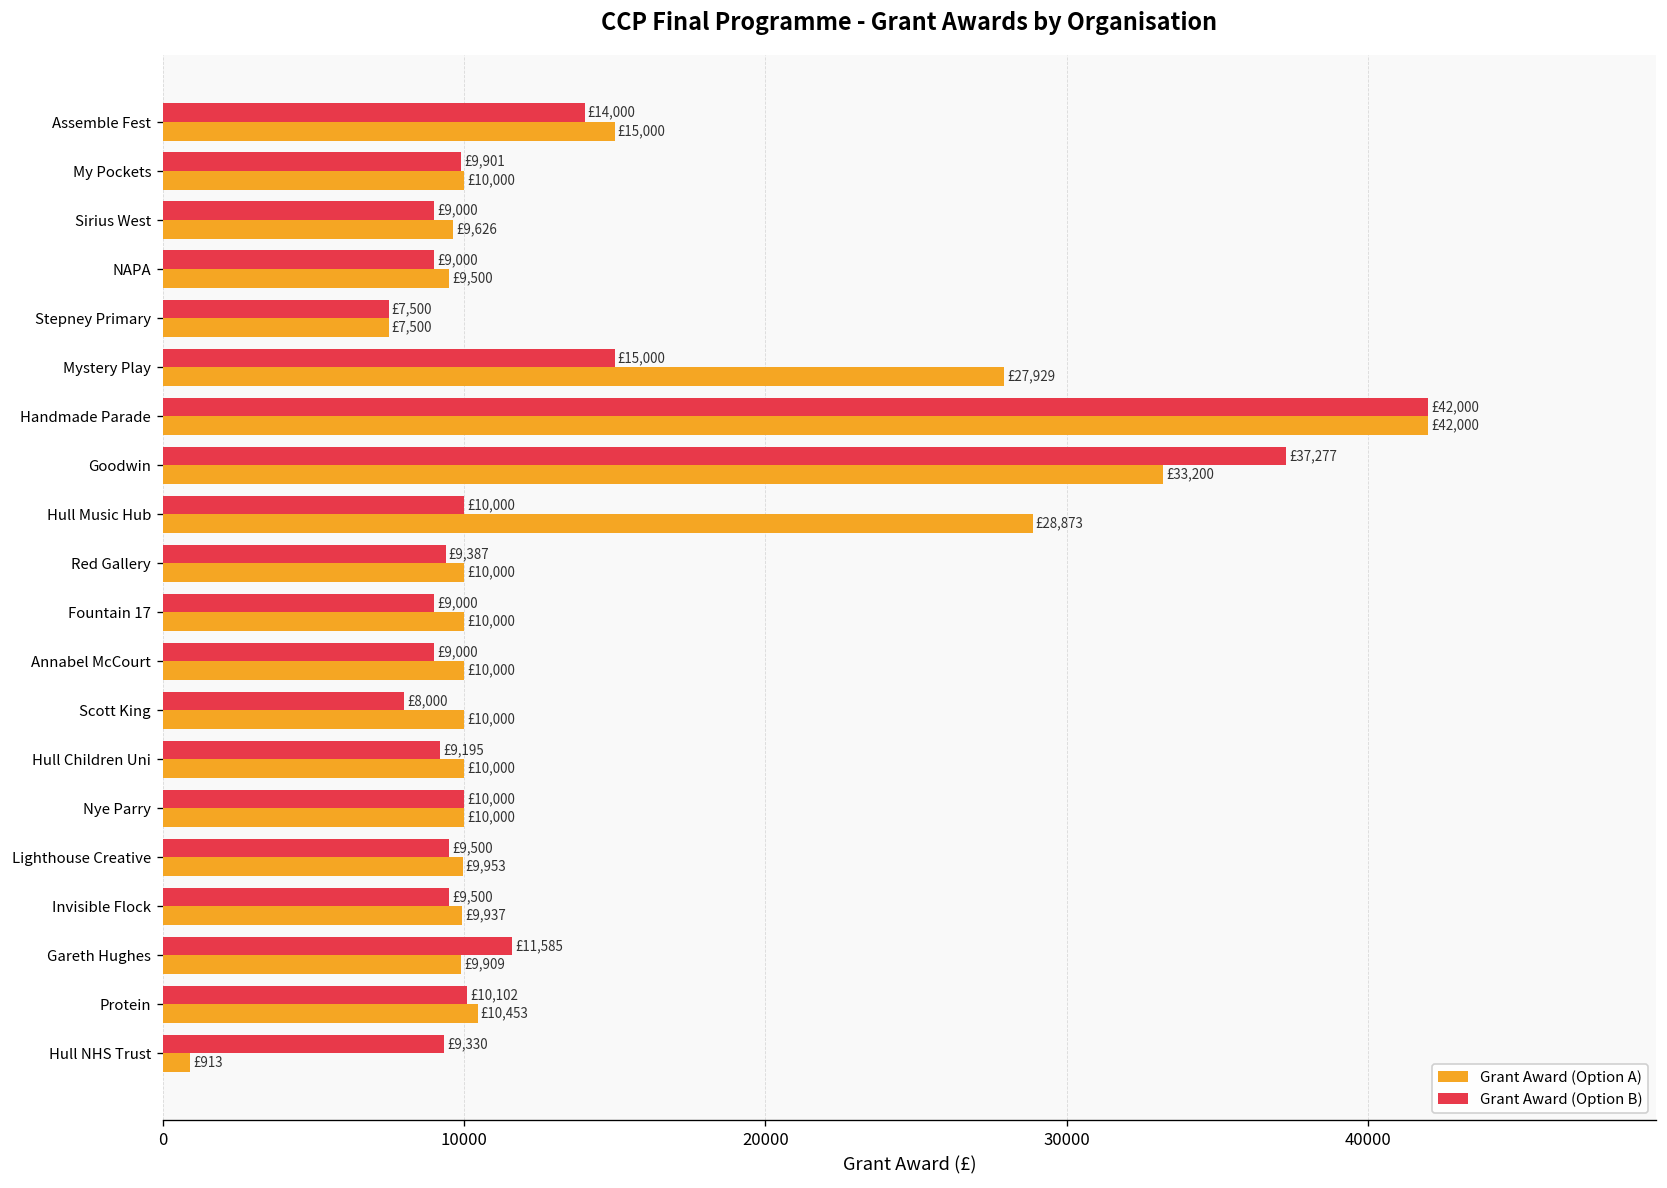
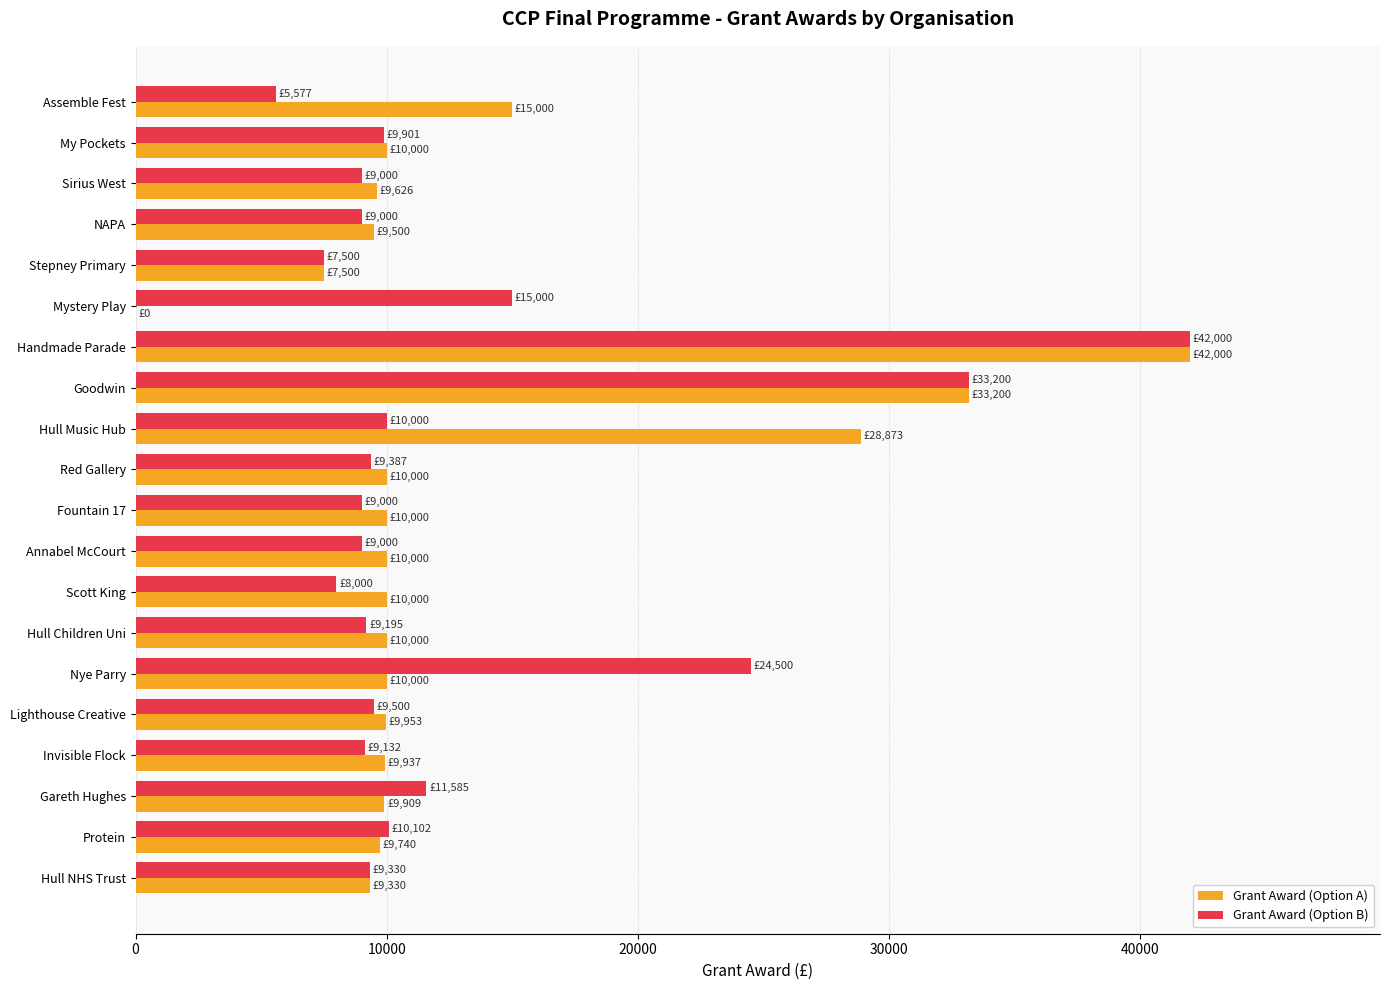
Grant Award (Option B), Assemble Fest: £14,000 -> £5,577
Grant Award (Option A), Mystery Play: £27,929 -> £0
Grant Award (Option B), Goodwin: £37,277 -> £33,200
Grant Award (Option B), Nye Parry: £10,000 -> £24,500
Grant Award (Option B), Invisible Flock: £9,500 -> £9,132
Grant Award (Option A), Protein: £10,453 -> £9,740
Grant Award (Option A), Hull NHS Trust: £913 -> £9,330
